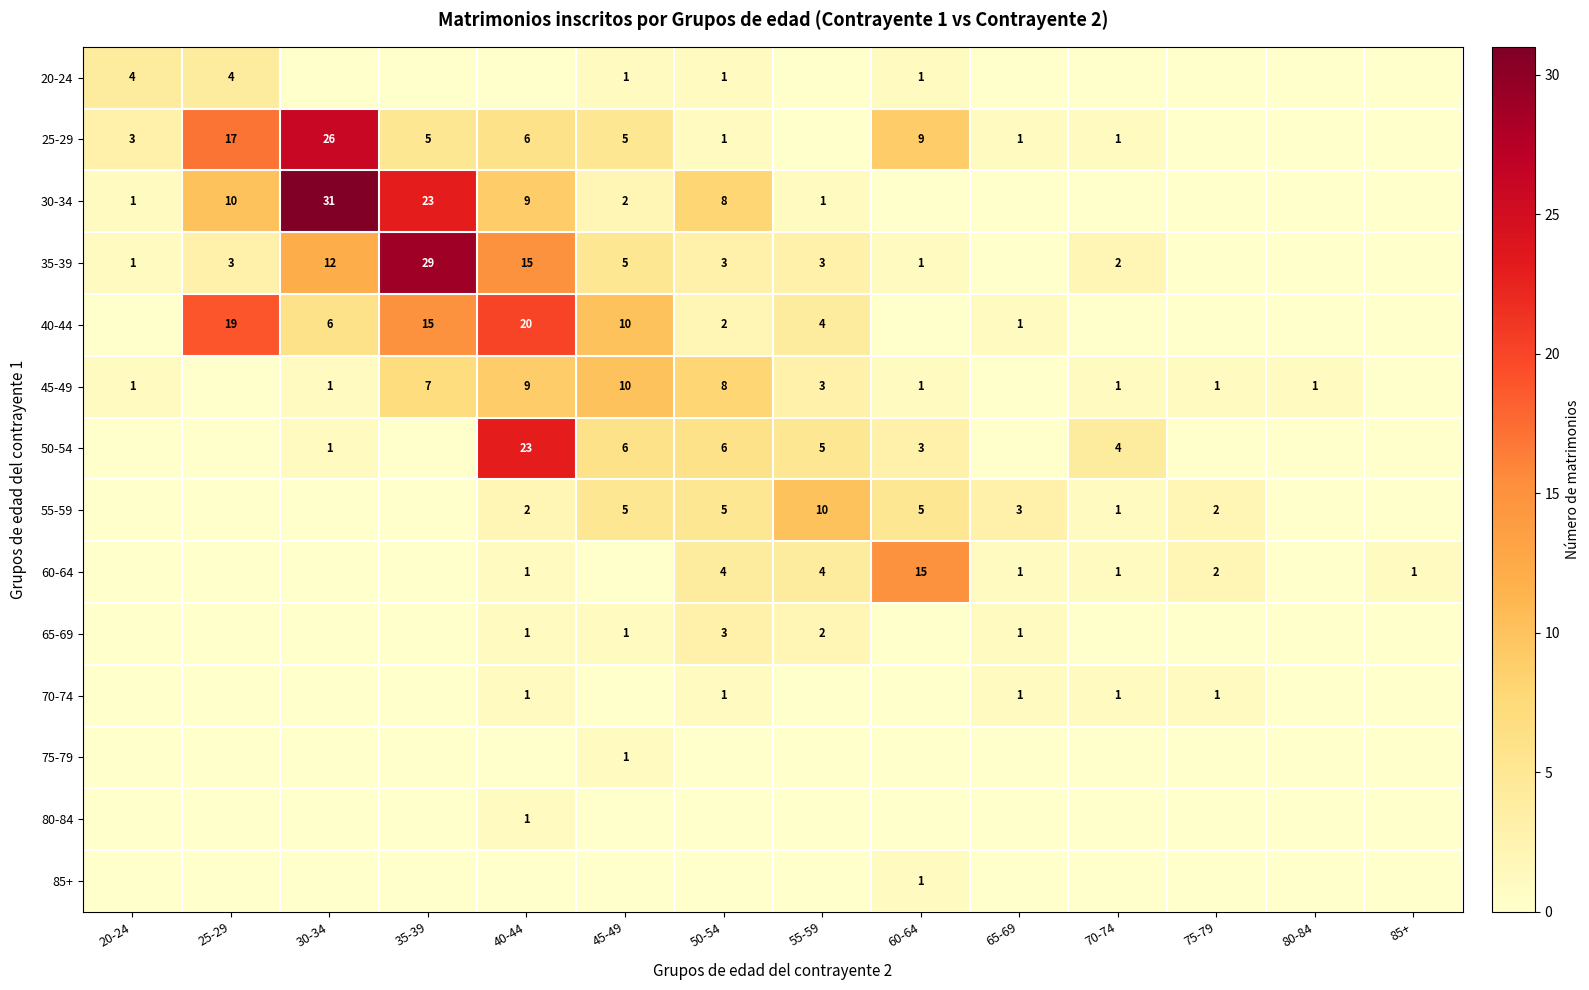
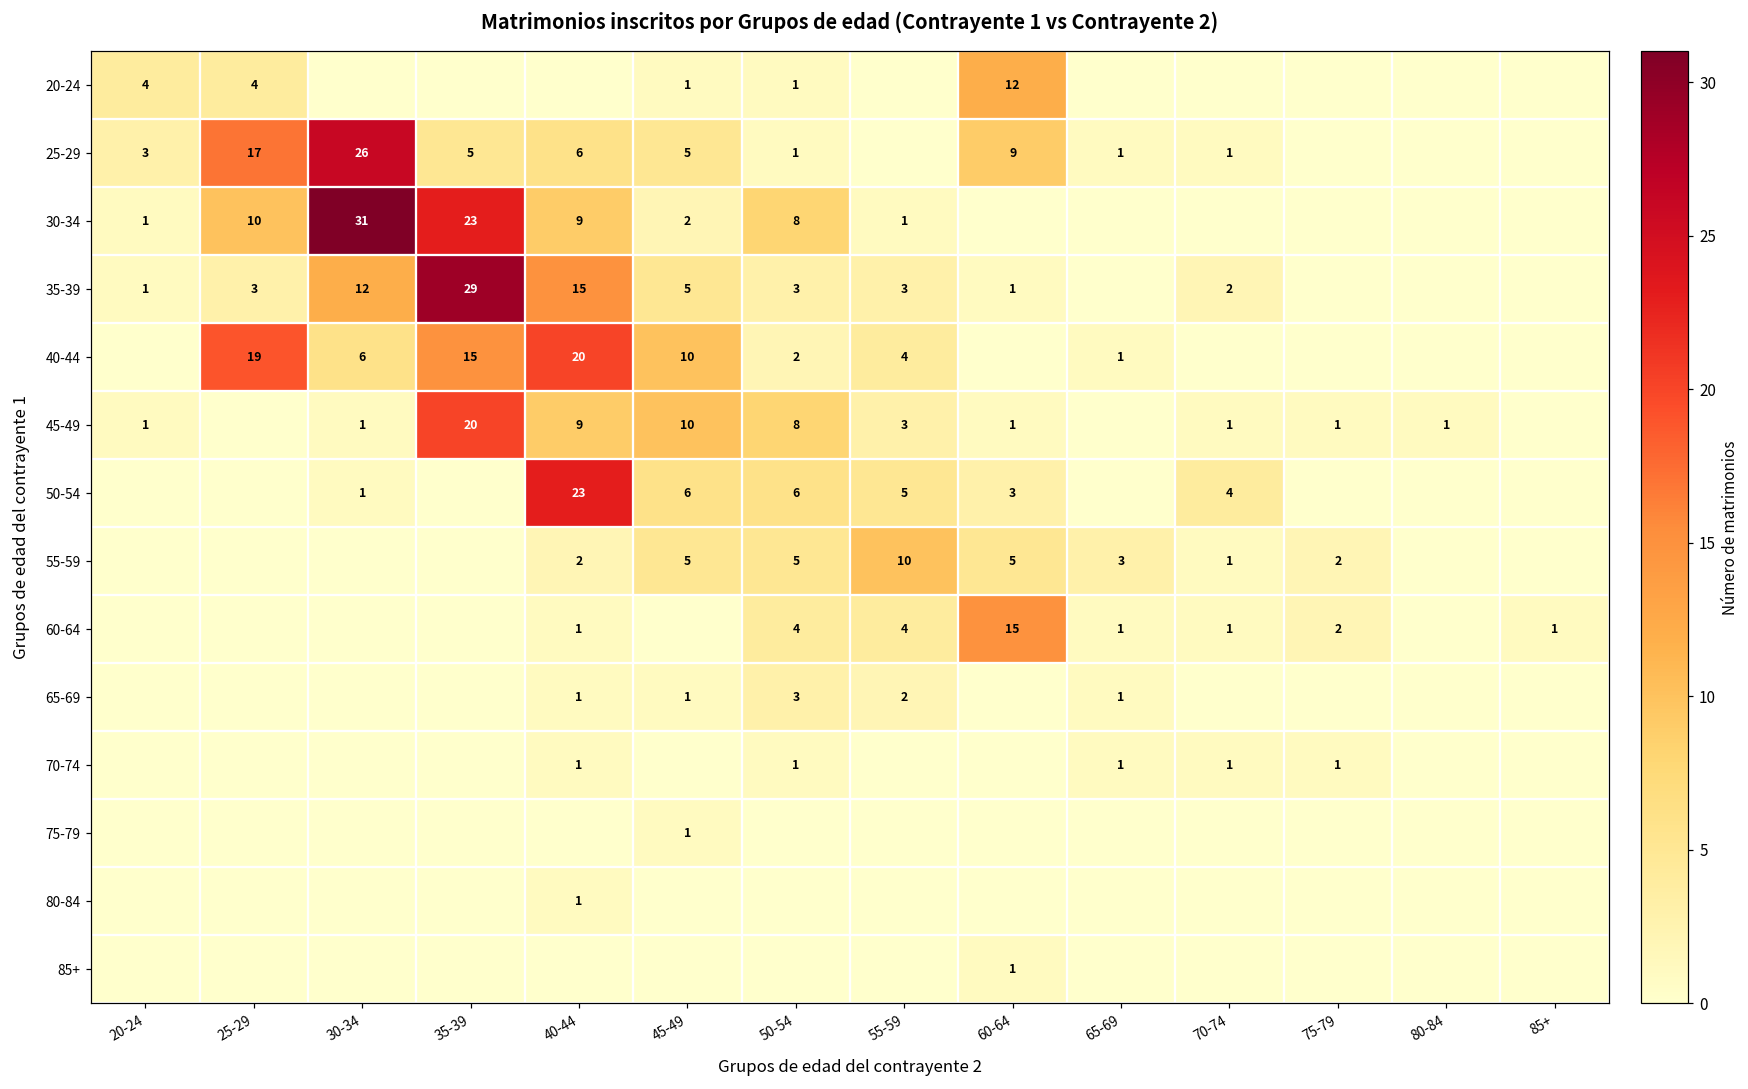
20-24, 60-64: 1 -> 12
45-49, 35-39: 7 -> 20
